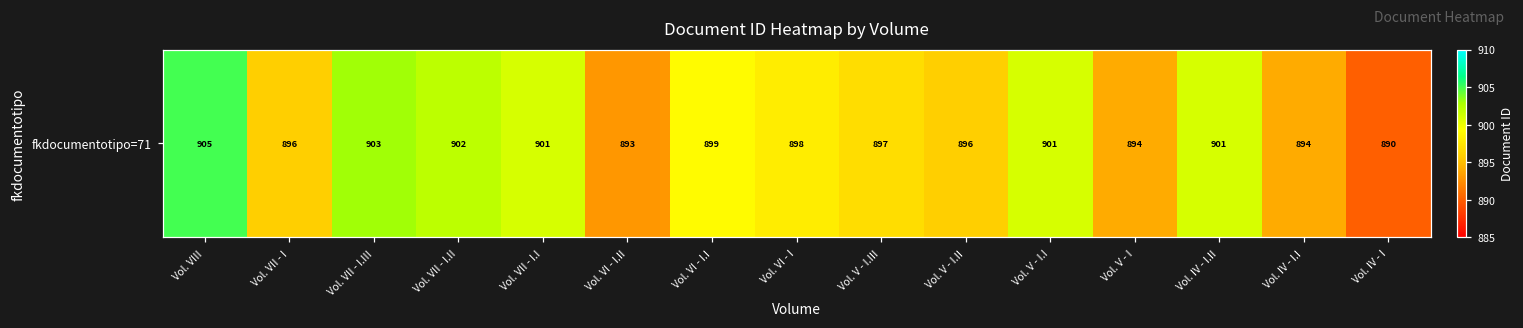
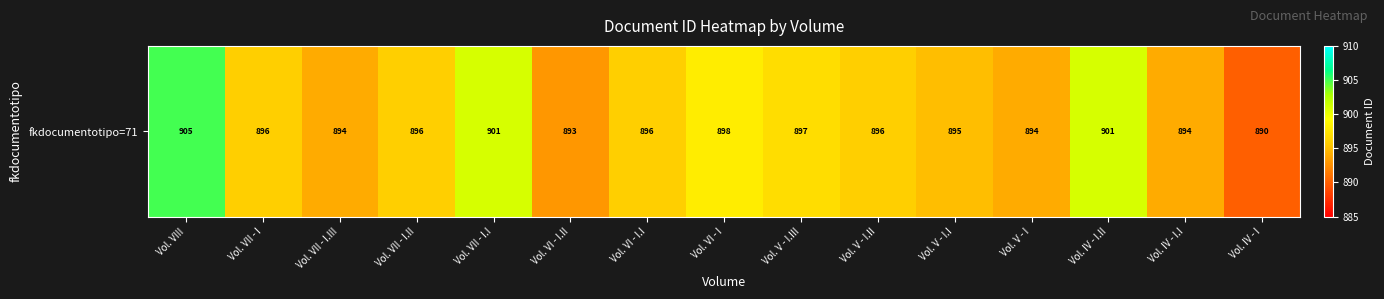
fkdocumentotipo=71, Vol. VII - I.III: 903 -> 894
fkdocumentotipo=71, Vol. VII - I.II: 902 -> 896
fkdocumentotipo=71, Vol. VI - I.I: 899 -> 896
fkdocumentotipo=71, Vol. V - I.I: 901 -> 895
